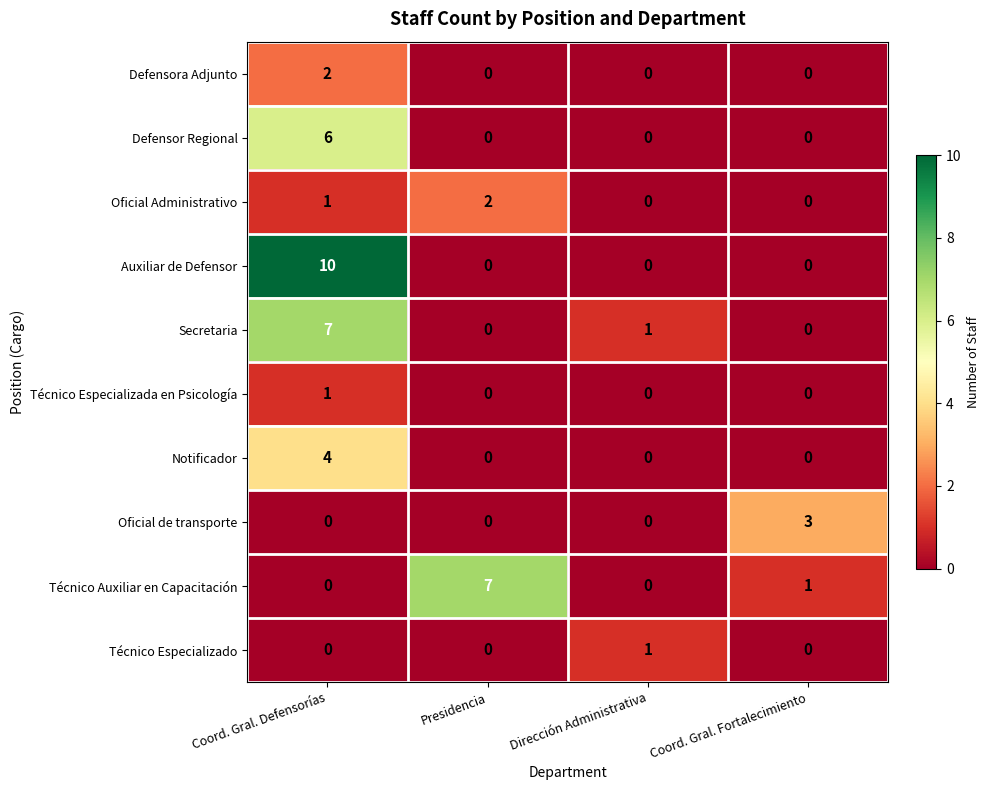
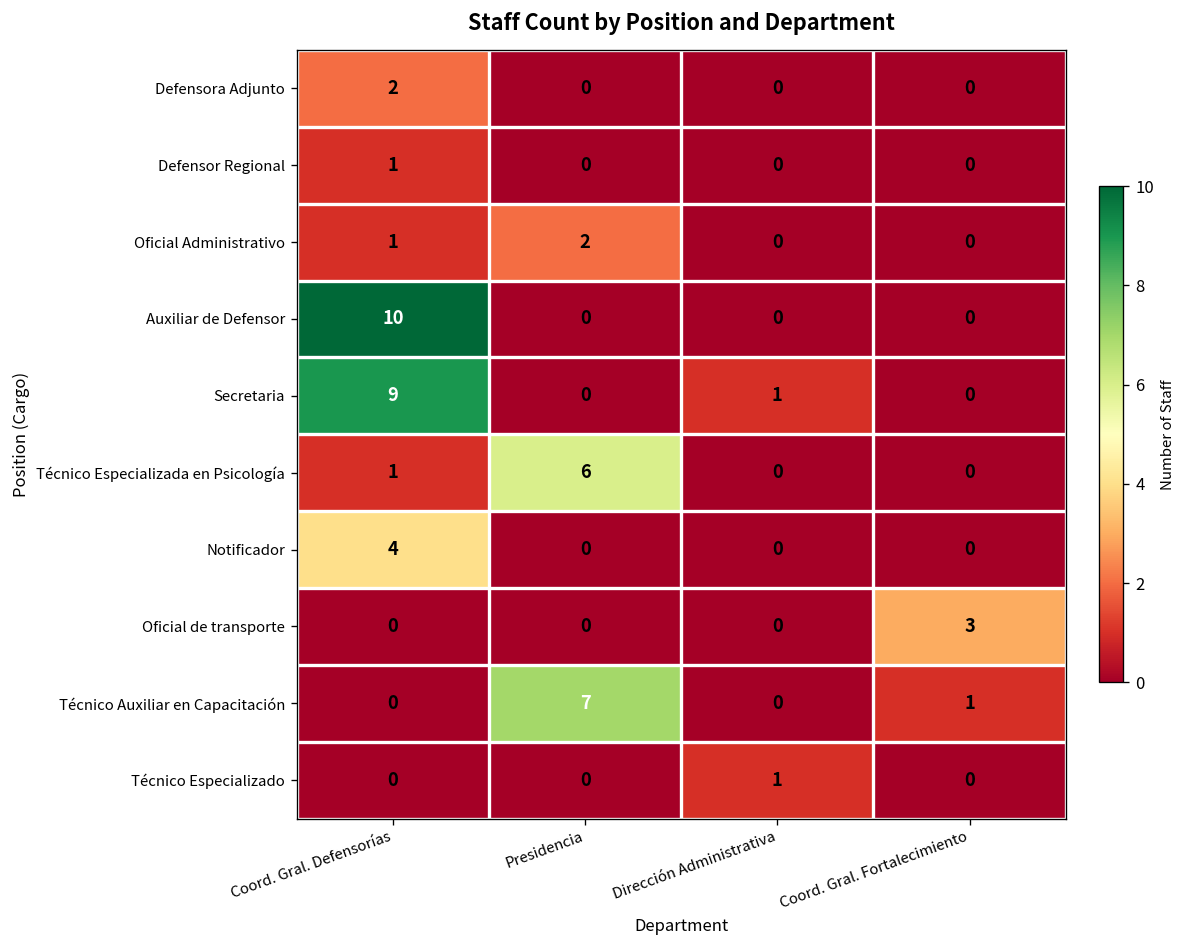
Defensor Regional, Coord. Gral. Defensorías: 6 -> 1
Secretaria, Coord. Gral. Defensorías: 7 -> 9
Técnico Especializada en Psicología, Presidencia: 0 -> 6
